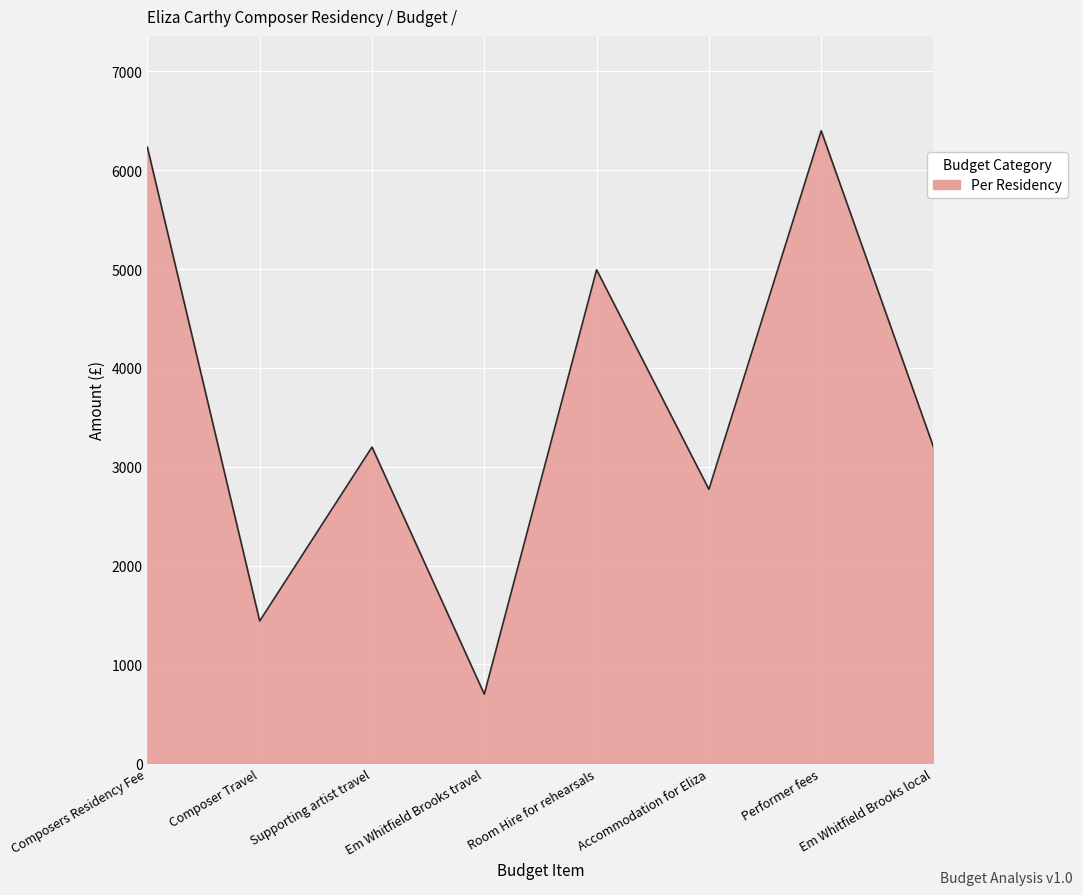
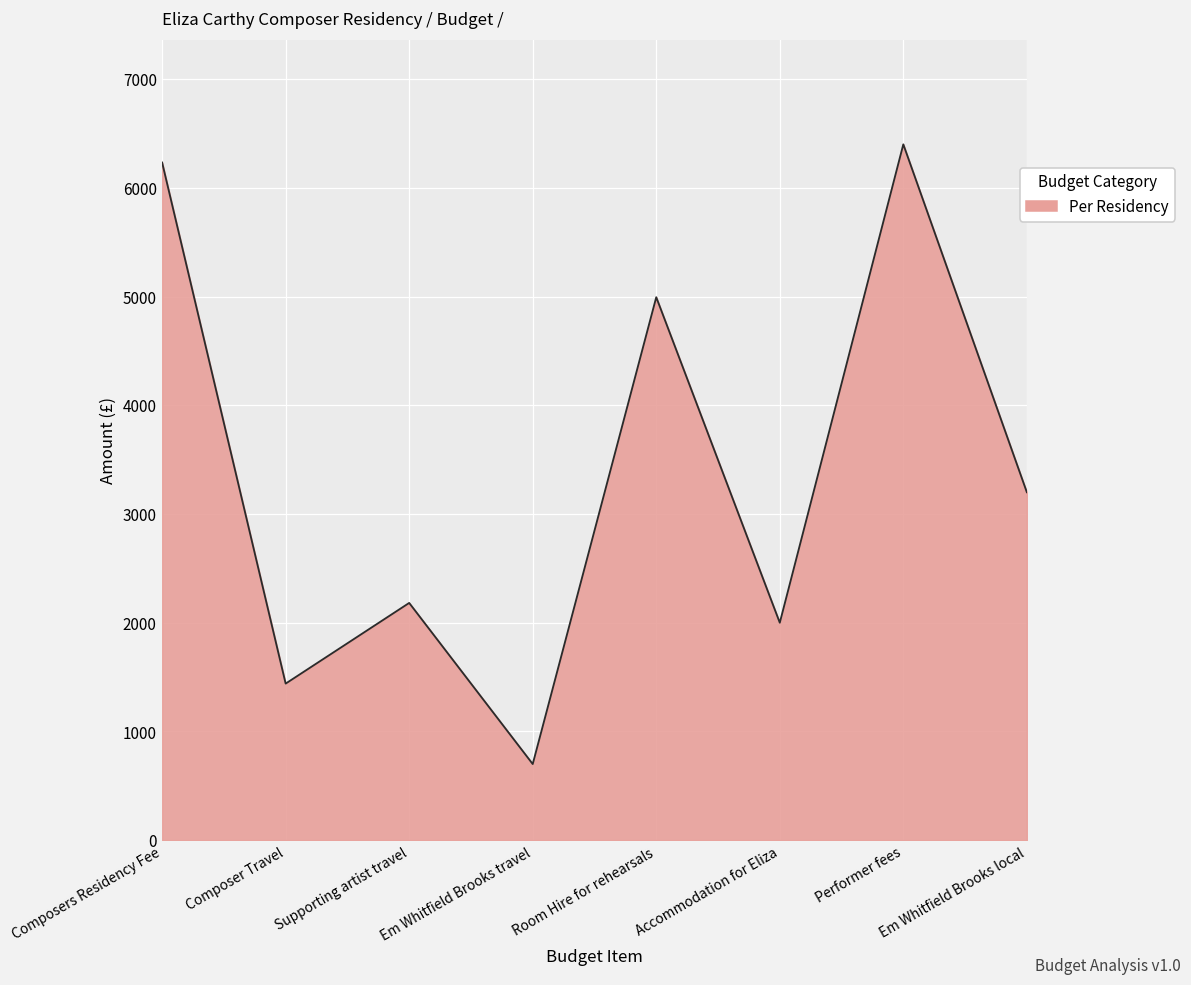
Supporting artist travel: 3200 -> 2200
Accommodation for Eliza: 2800 -> 2000
